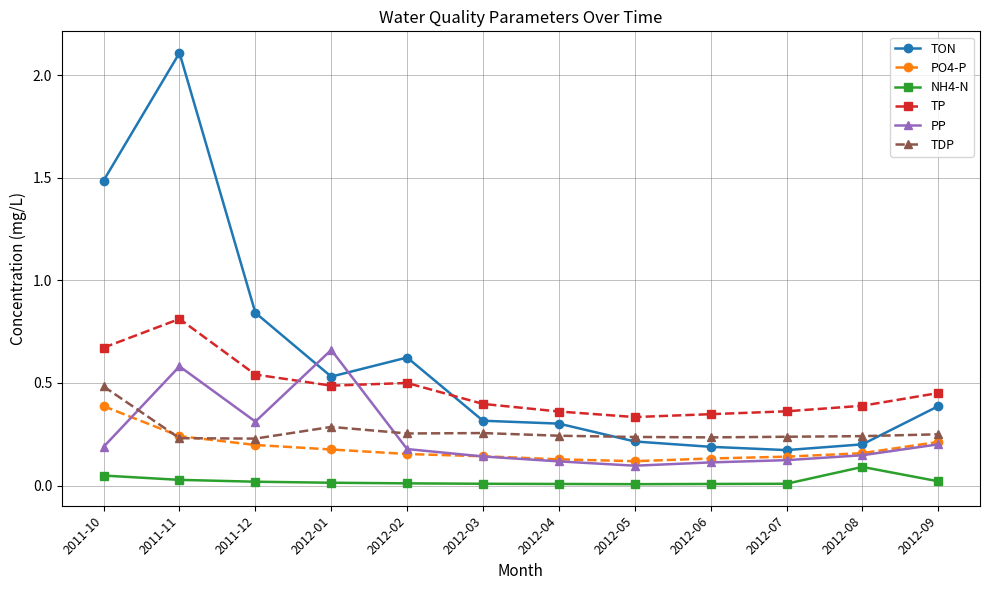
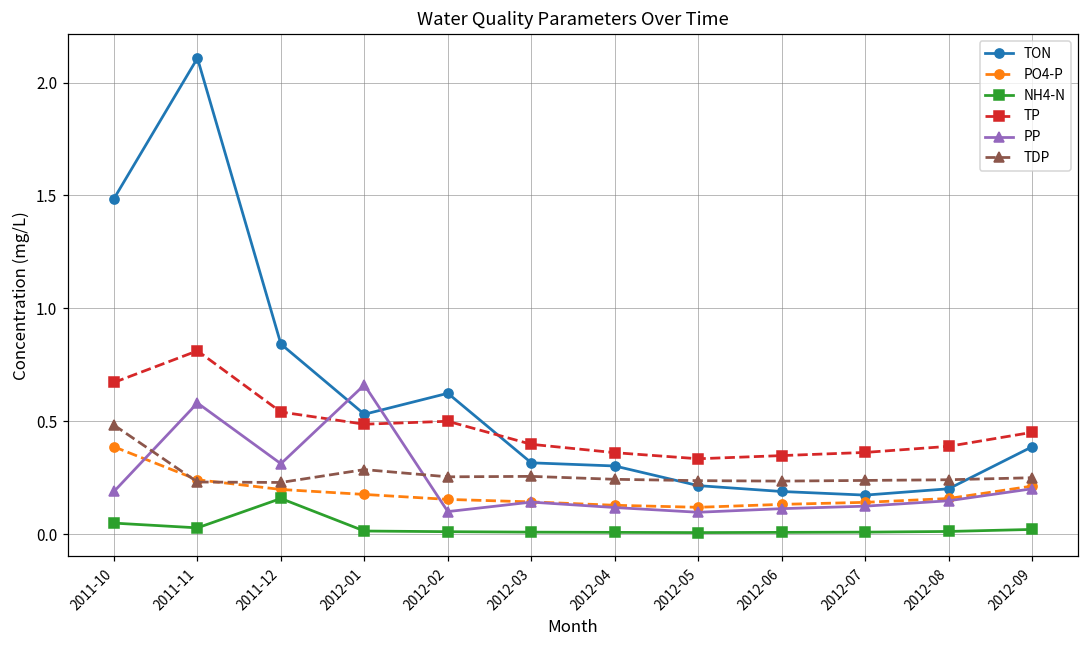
NH4-N, 2011-12: 0.02 -> 0.16
PP, 2012-02: 0.18 -> 0.10
NH4-N, 2012-08: 0.09 -> 0.01
